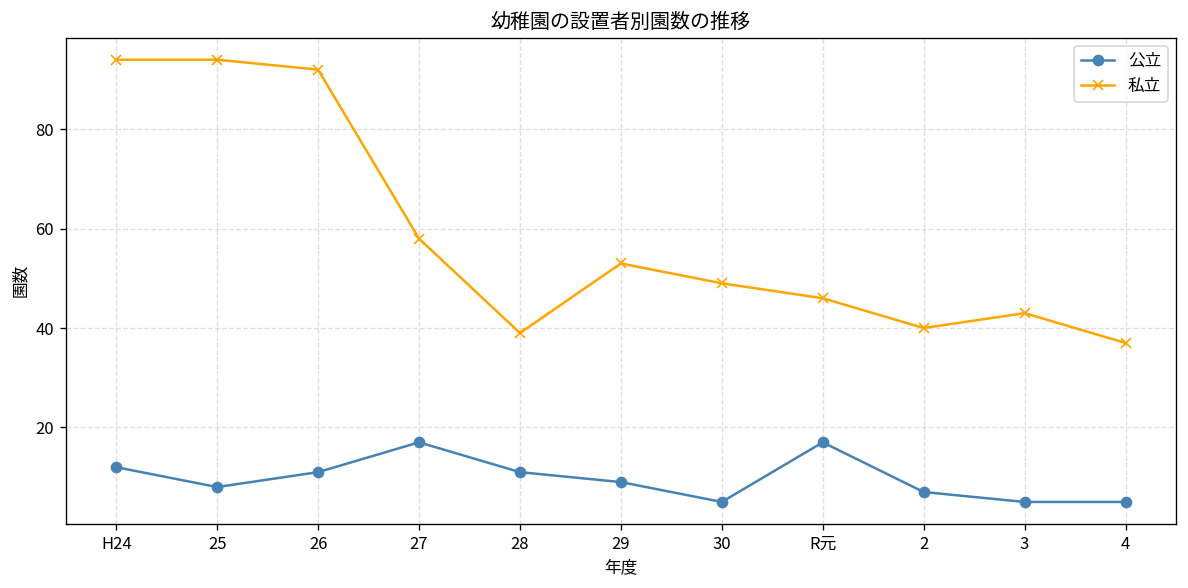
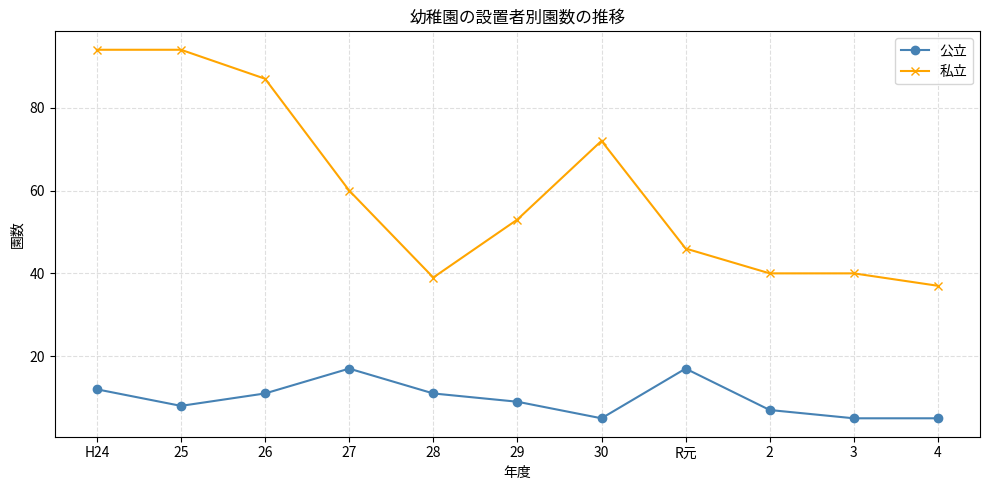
私立, 26: 92 -> 87
私立, 27: 58 -> 60
私立, 30: 49 -> 72
私立, 3: 43 -> 40
